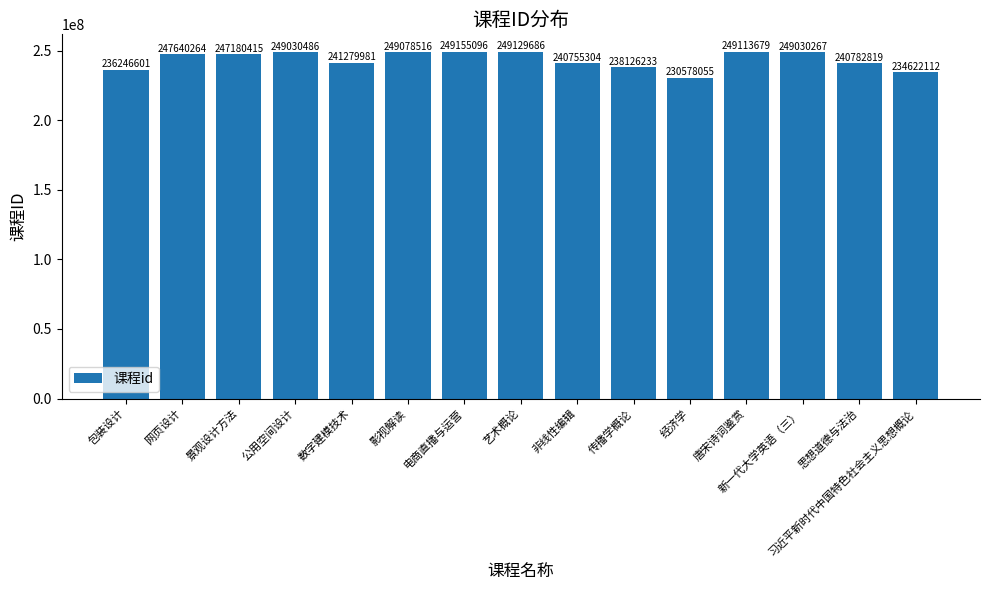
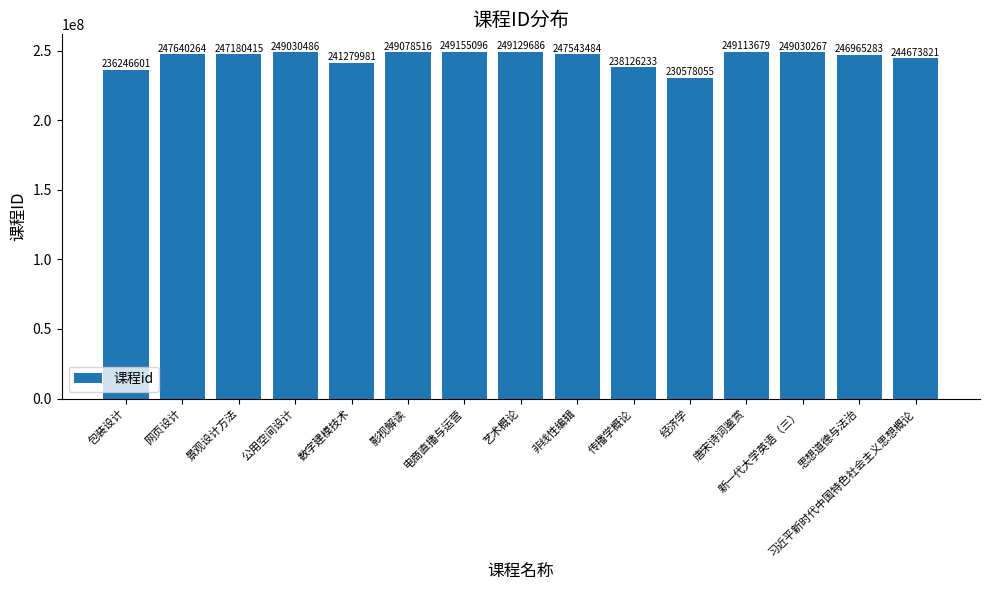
非线性编辑: 240755304 -> 247543484
思想道德与法治: 240782819 -> 246965283
习近平新时代中国特色社会主义思想概论: 234622112 -> 244673821
